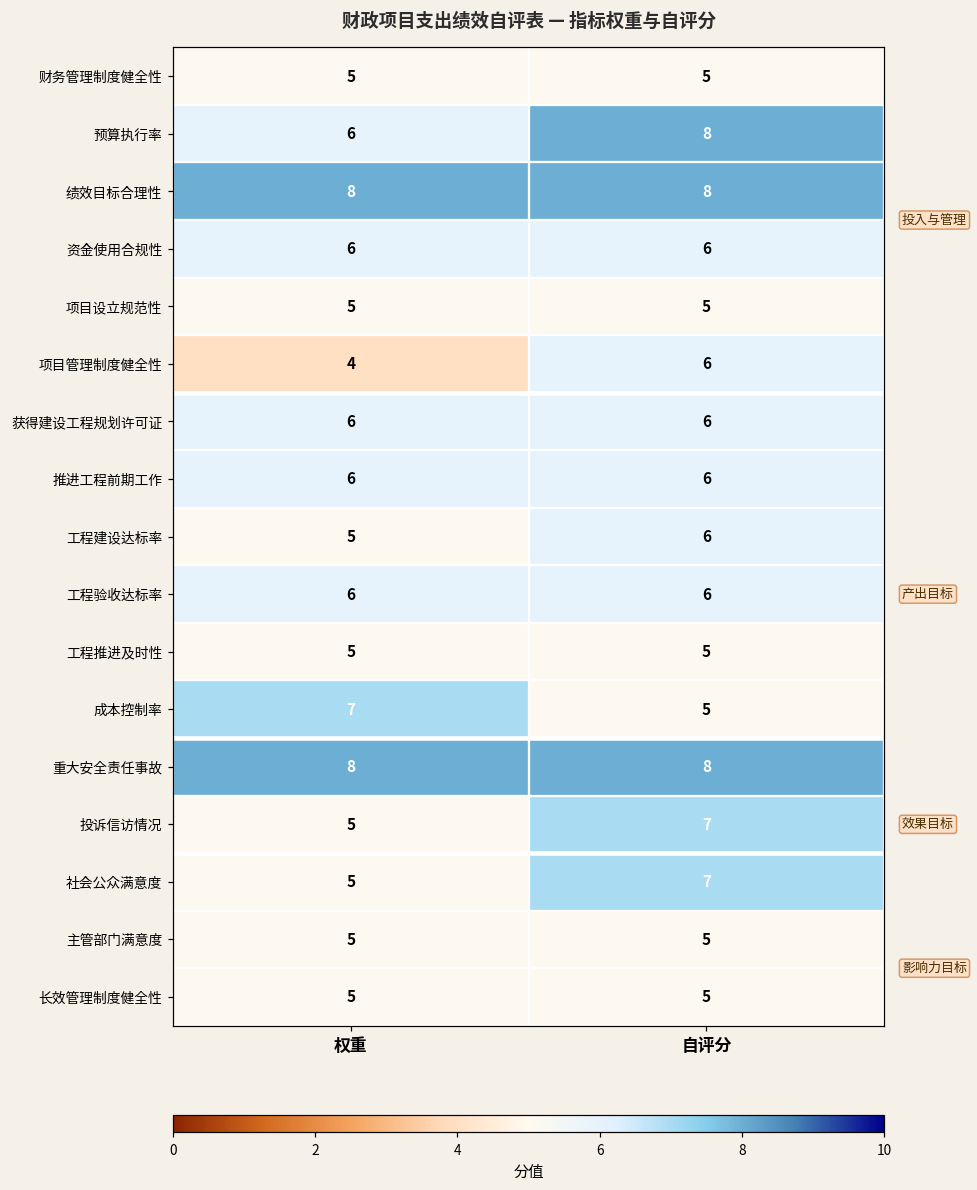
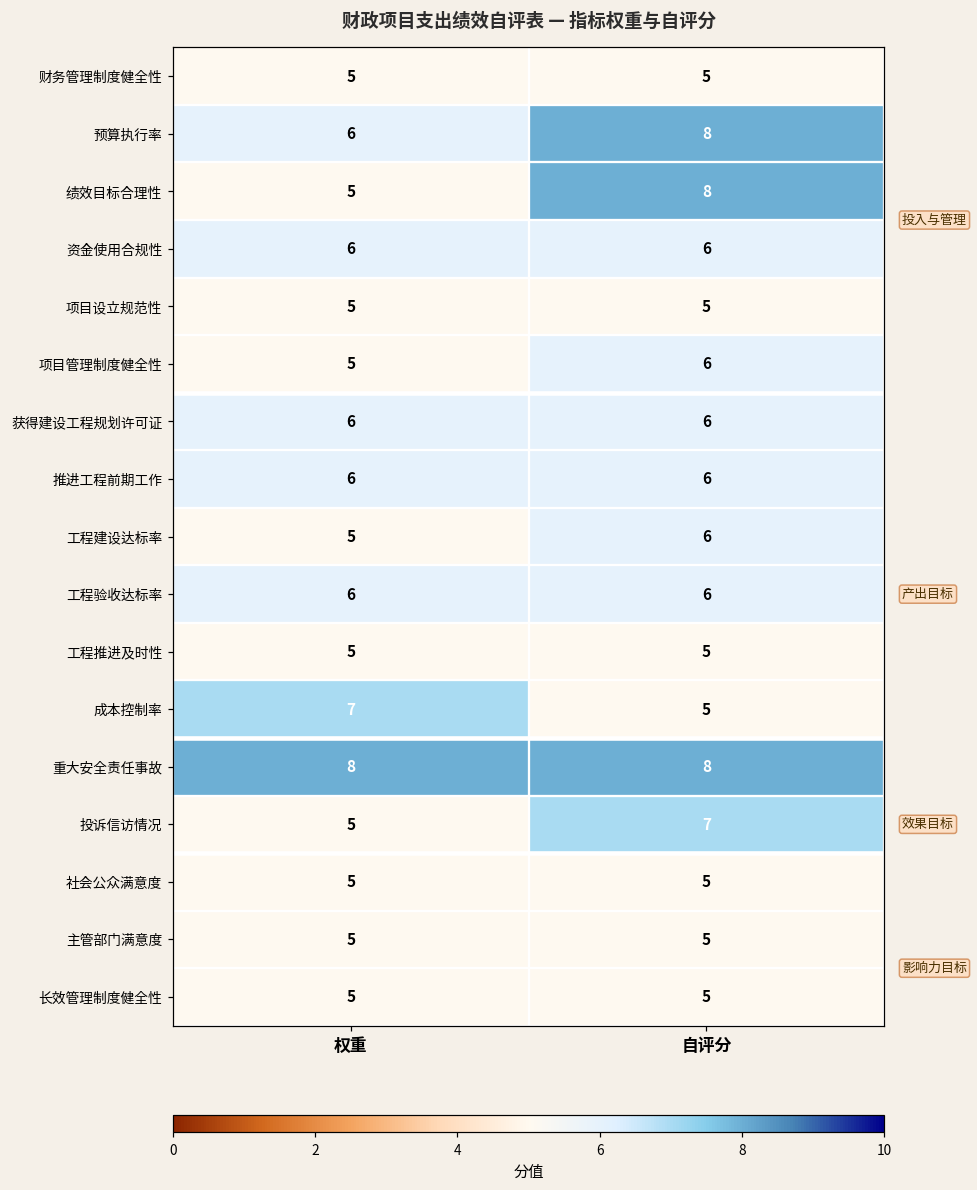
绩效目标合理性, 权重: 8 -> 5
项目管理制度健全性, 权重: 4 -> 5
社会公众满意度, 自评分: 7 -> 5
